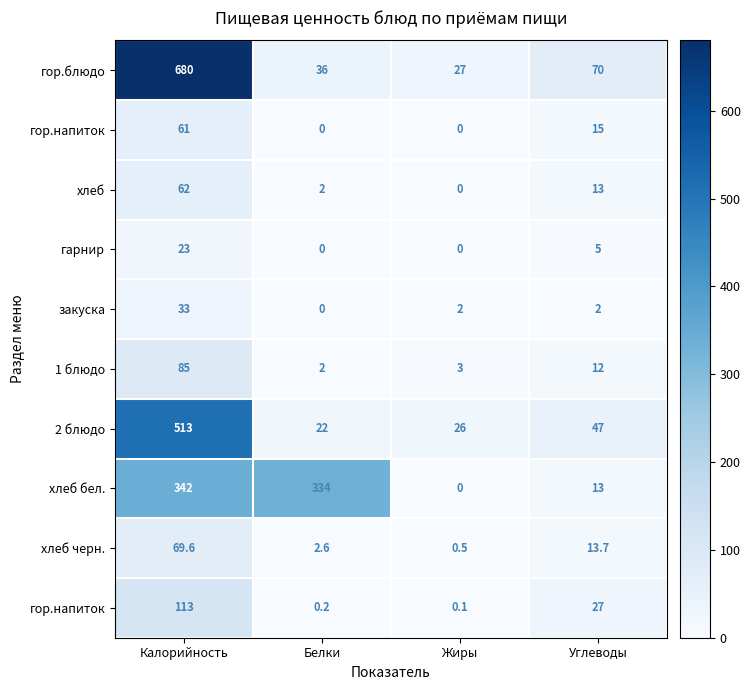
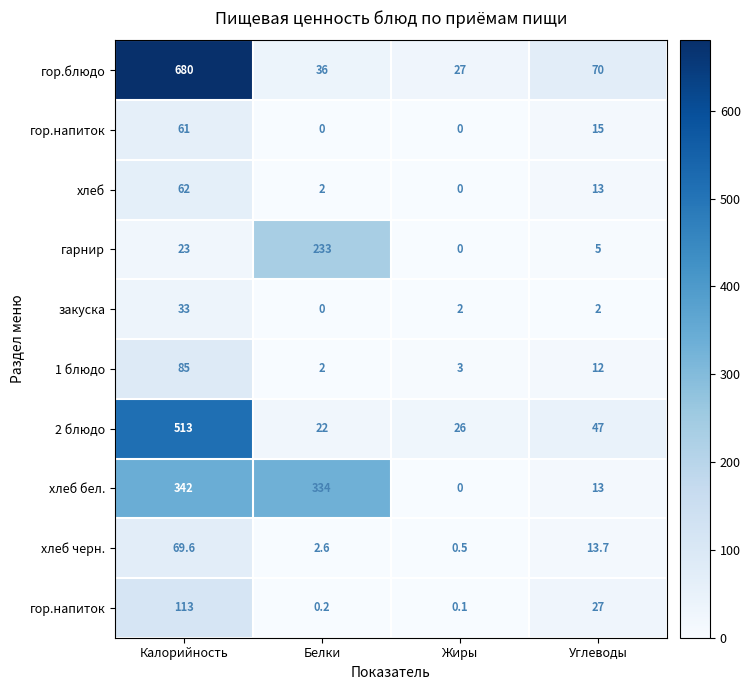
гарнир, Белки: 0 -> 233
